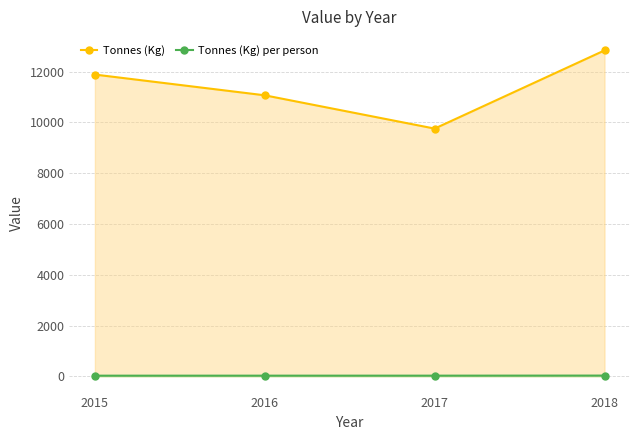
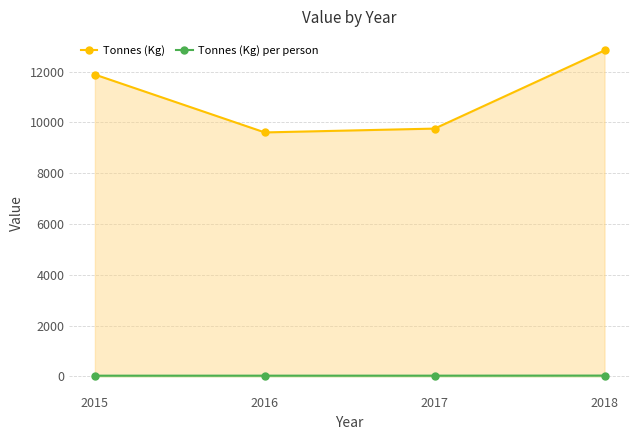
Tonnes (Kg), 2016: 11100 -> 9600
